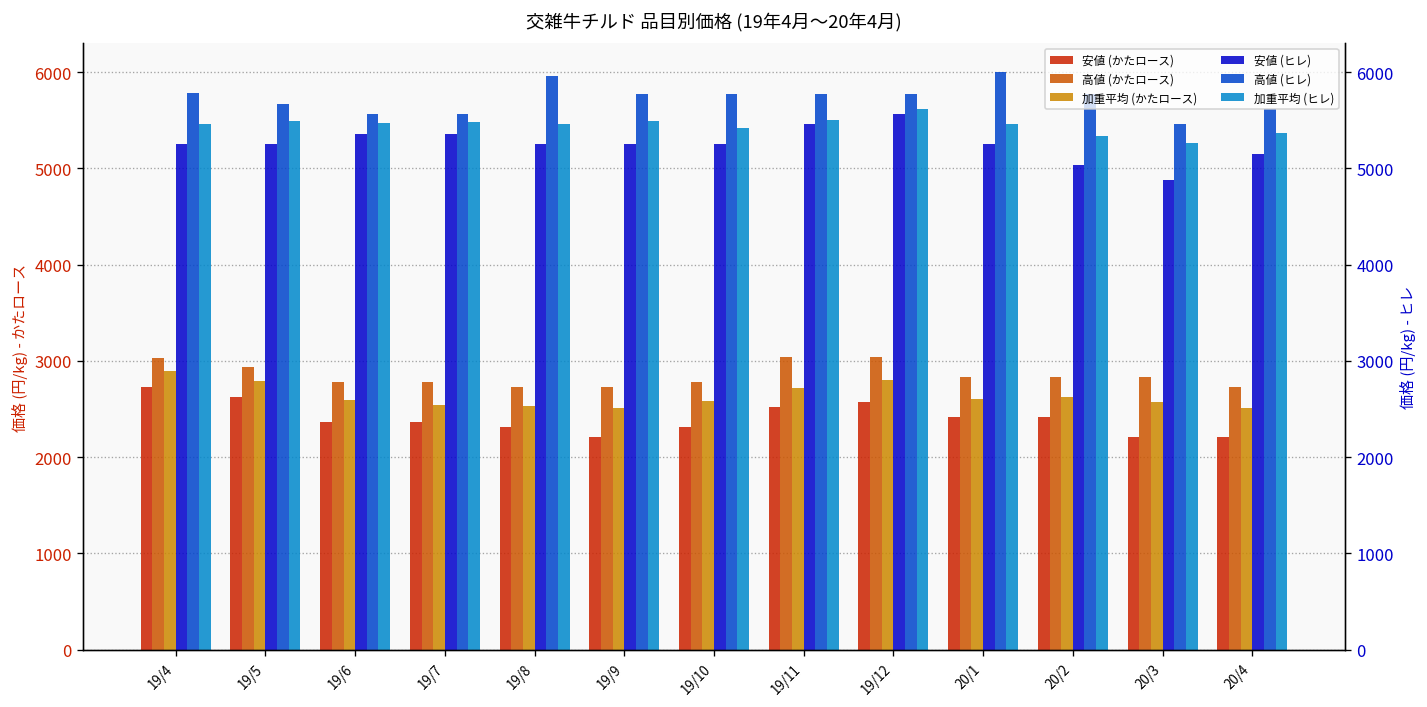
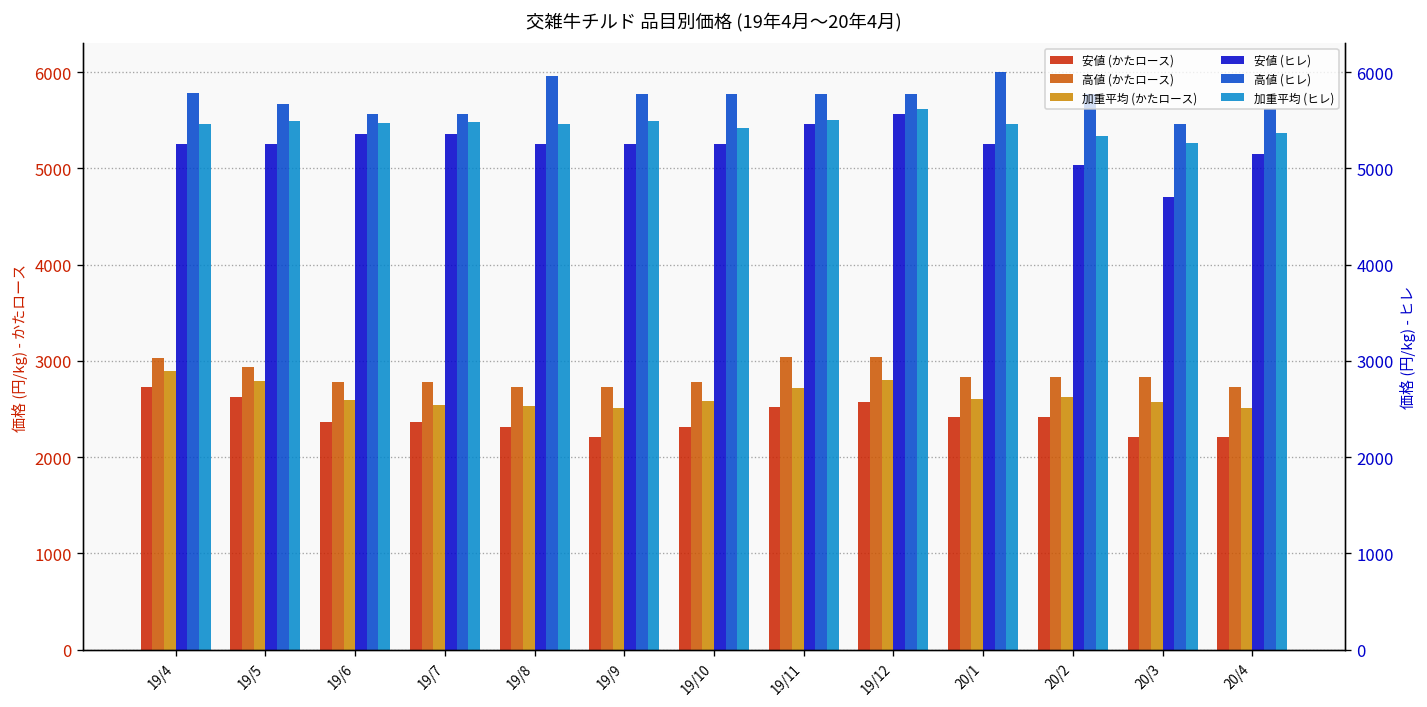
安値 (ヒレ), 20/3: 4900 -> 4700
